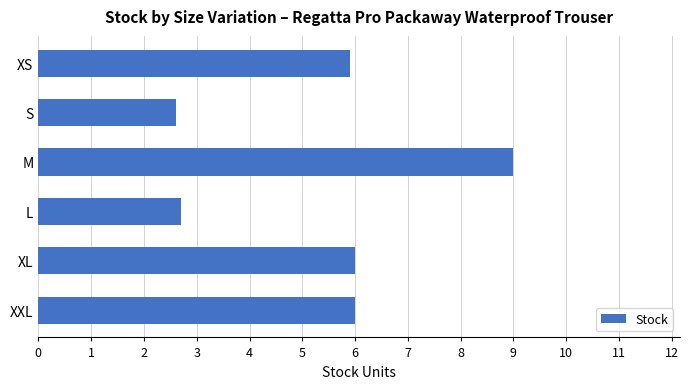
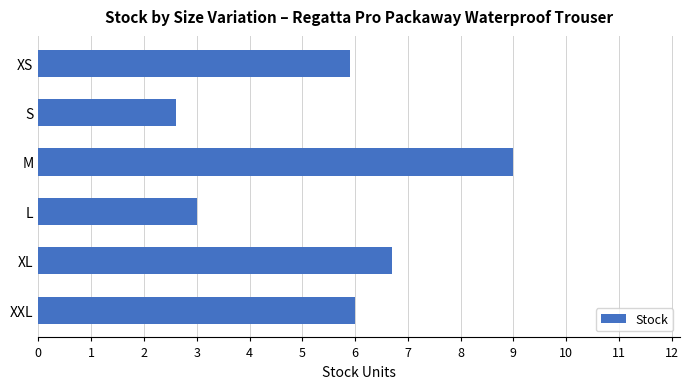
L: 2.7 -> 3.0
XL: 6.0 -> 6.7
